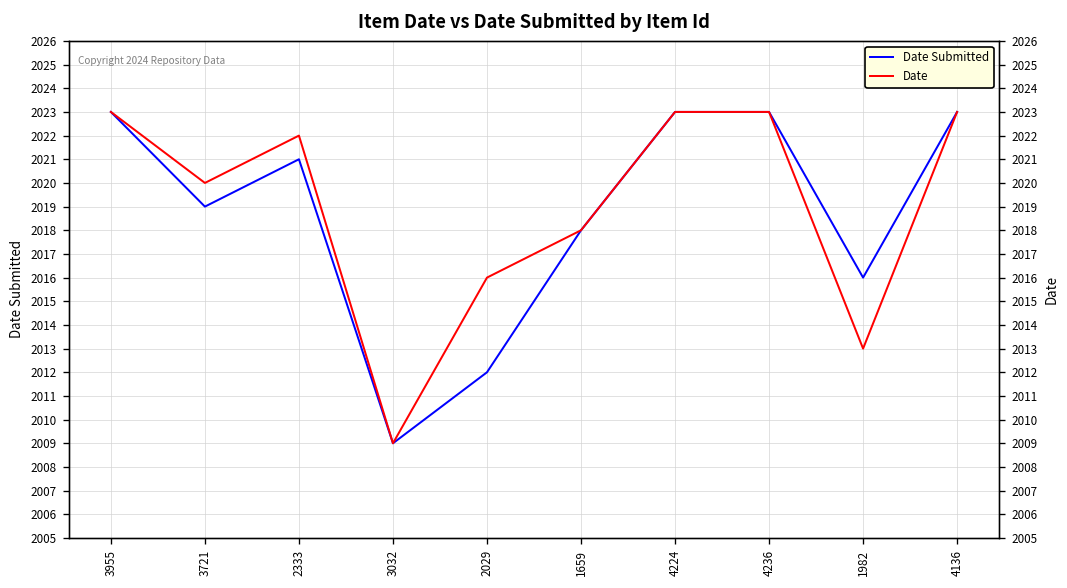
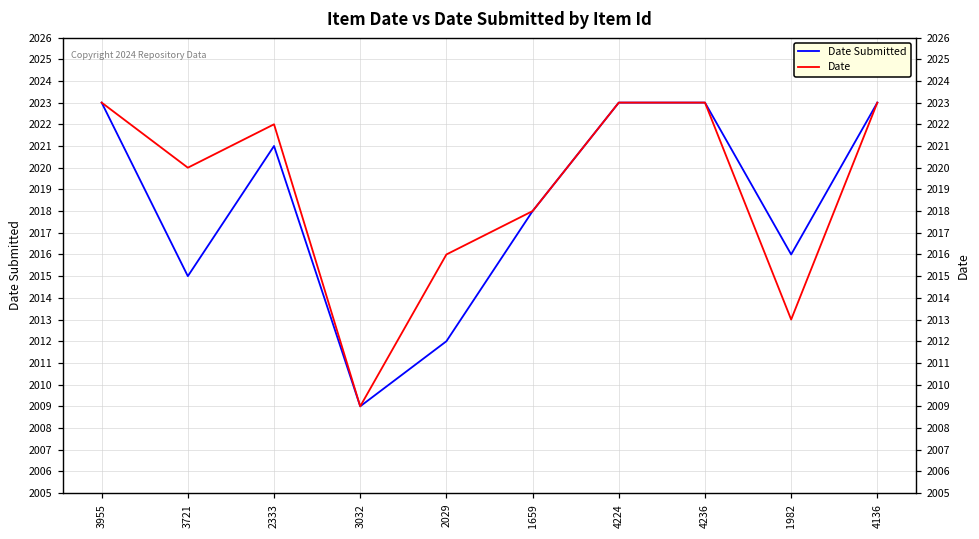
Date Submitted, 3721: 2019 -> 2015
